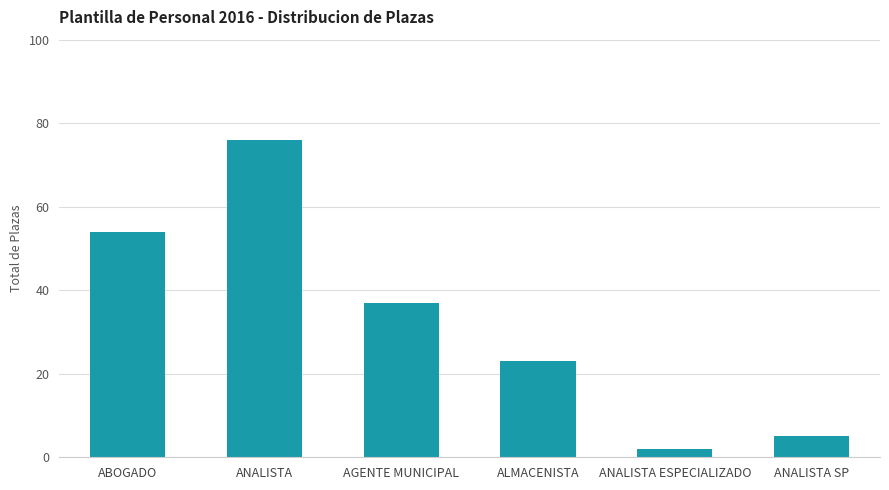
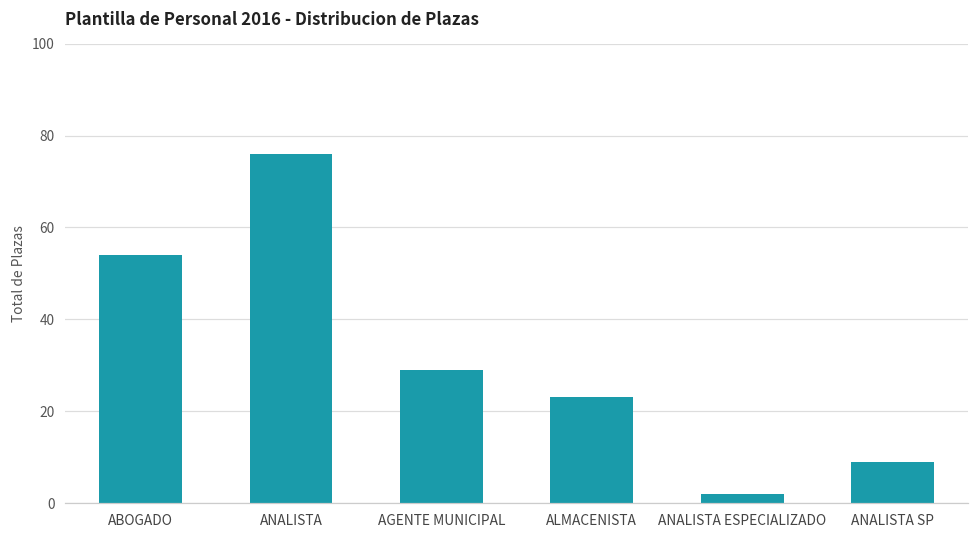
AGENTE MUNICIPAL: 37 -> 29
ANALISTA SP: 5 -> 9
